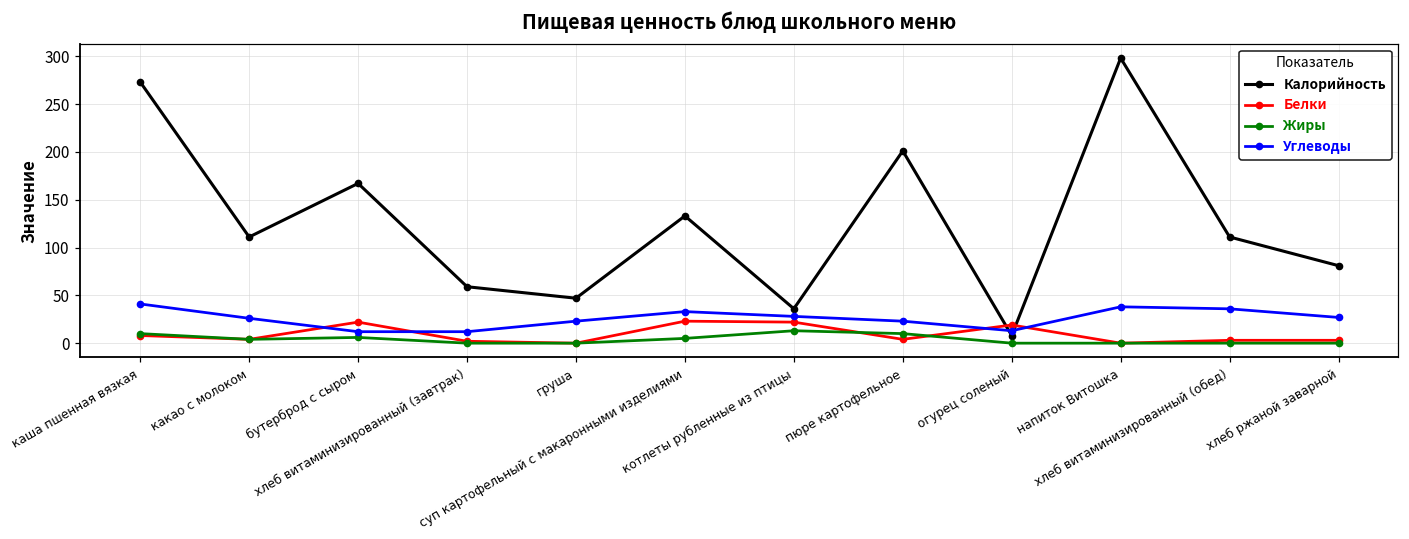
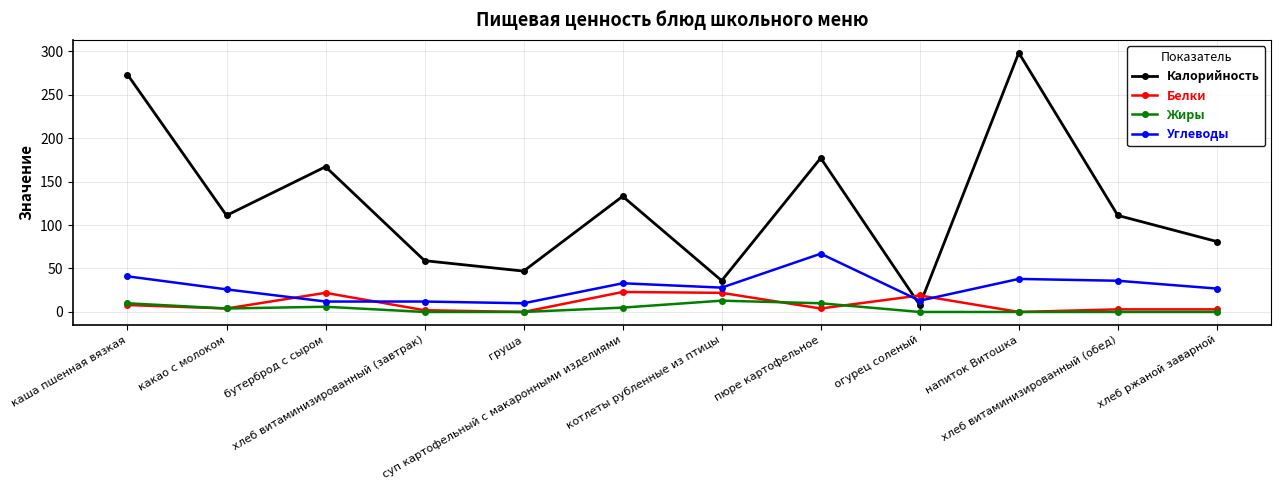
Углеводы, груша: 20 -> 10
Калорийность, пюре картофельное: 200 -> 180
Углеводы, пюре картофельное: 20 -> 70
